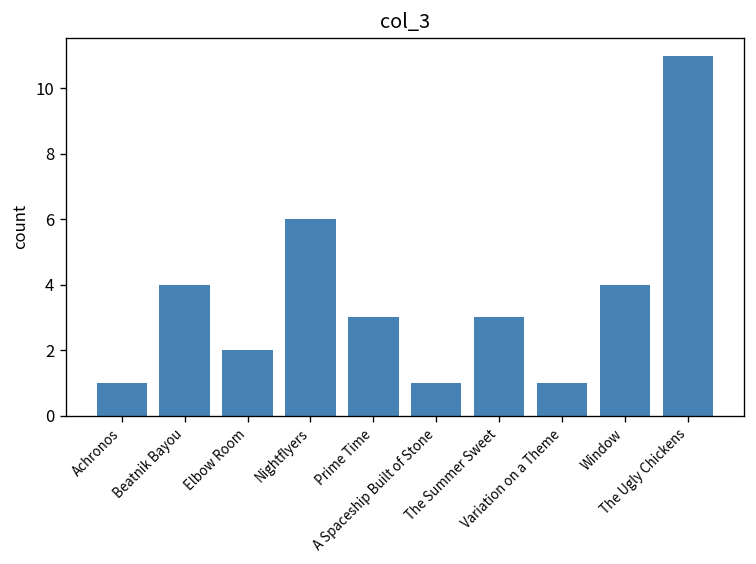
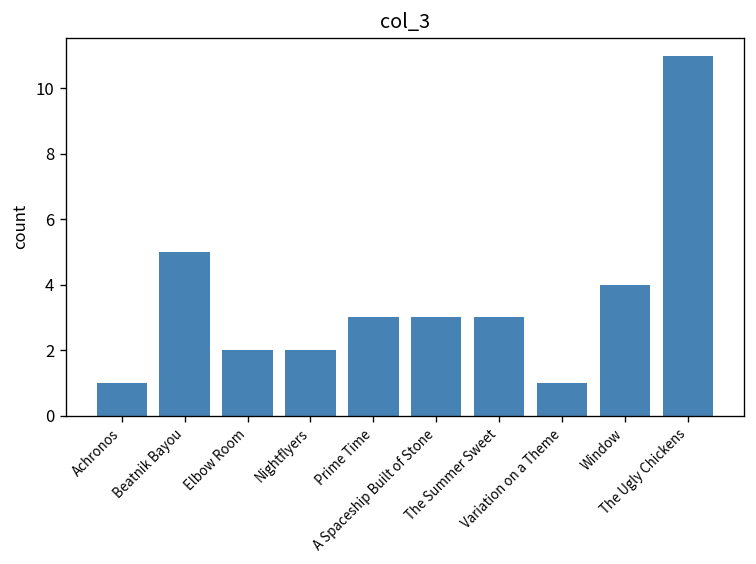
Beatnik Bayou: 4 -> 5
Nightflyers: 6 -> 2
A Spaceship Built of Stone: 1 -> 3
